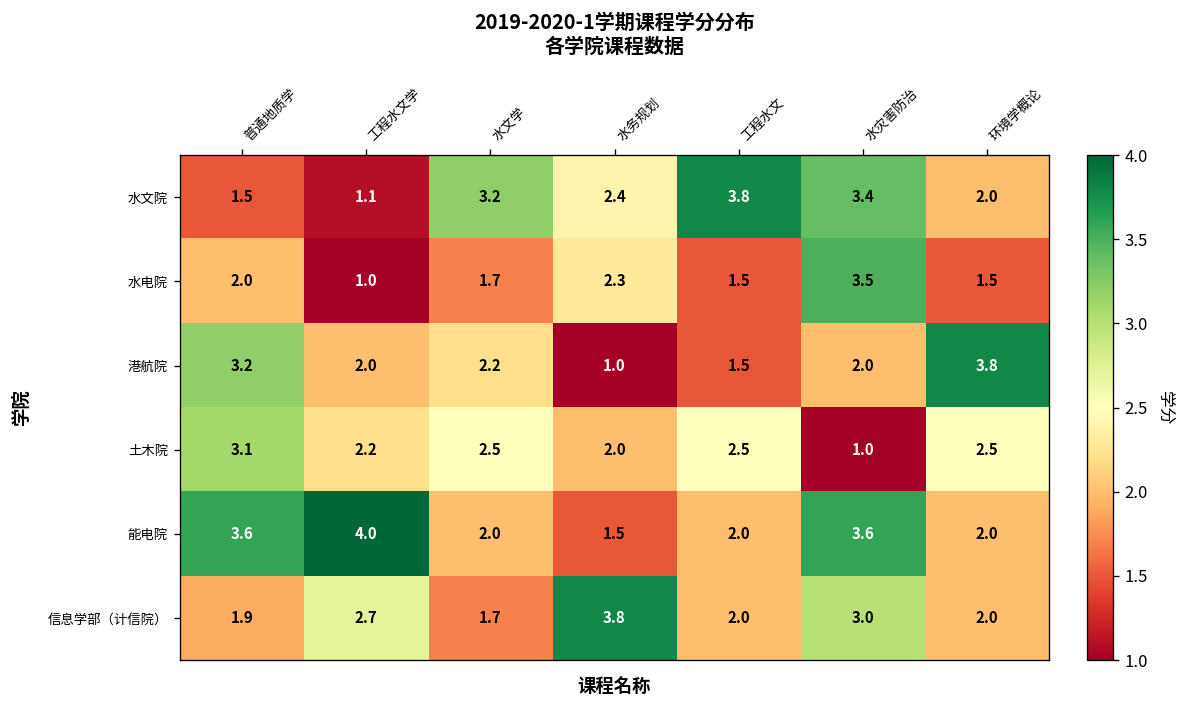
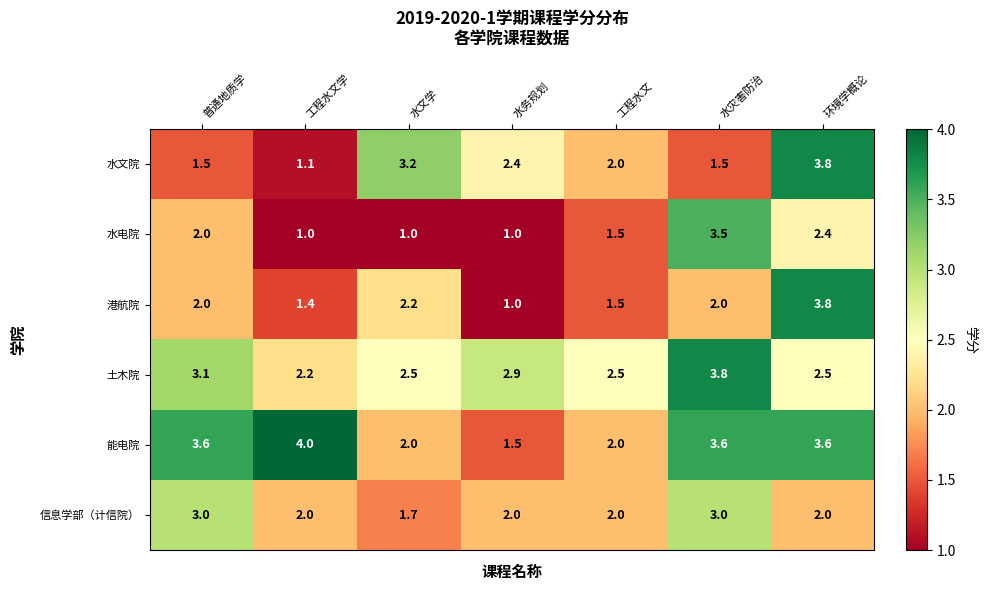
水文院, 工程水文: 3.8 -> 2.0
水文院, 水灾害防治: 3.4 -> 1.5
水文院, 环境学概论: 2.0 -> 3.8
水电院, 水文学: 1.7 -> 1.0
水电院, 水务规划: 2.3 -> 1.0
水电院, 环境学概论: 1.5 -> 2.4
港航院, 普通地质学: 3.2 -> 2.0
港航院, 工程水文学: 2.0 -> 1.4
土木院, 水务规划: 2.0 -> 2.9
土木院, 水灾害防治: 1.0 -> 3.8
能电院, 环境学概论: 2.0 -> 3.6
信息学部（计信院）, 普通地质学: 1.9 -> 3.0
信息学部（计信院）, 工程水文学: 2.7 -> 2.0
信息学部（计信院）, 水务规划: 3.8 -> 2.0
